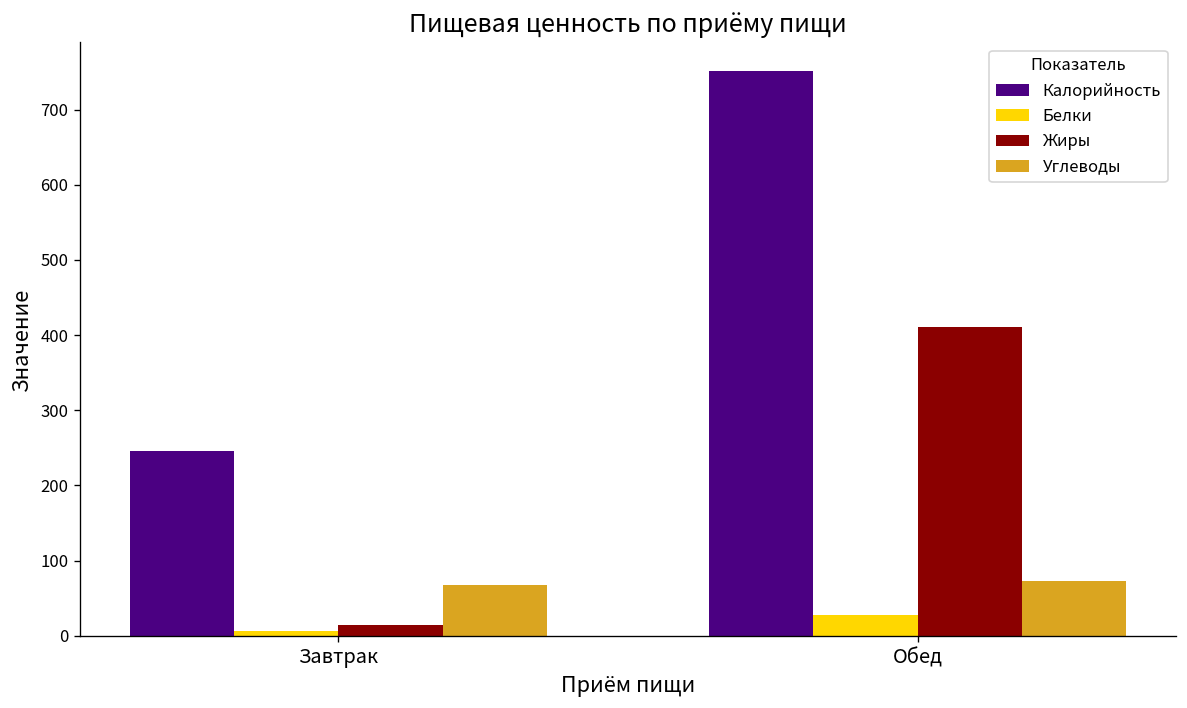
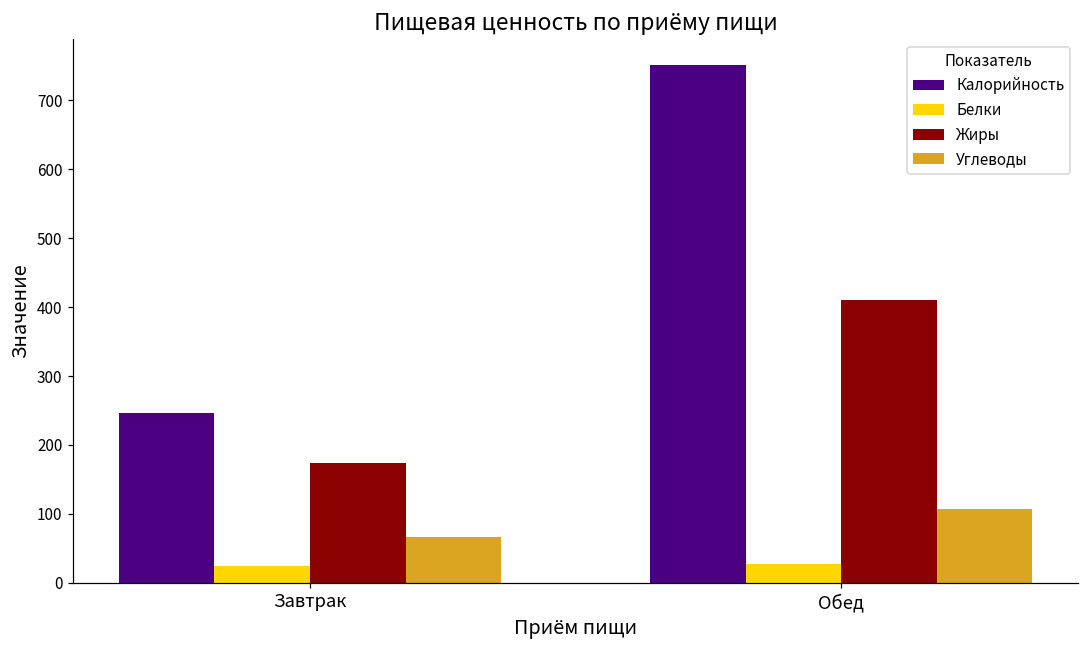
Белки, Завтрак: 10 -> 20
Жиры, Завтрак: 10 -> 170
Углеводы, Обед: 70 -> 110
